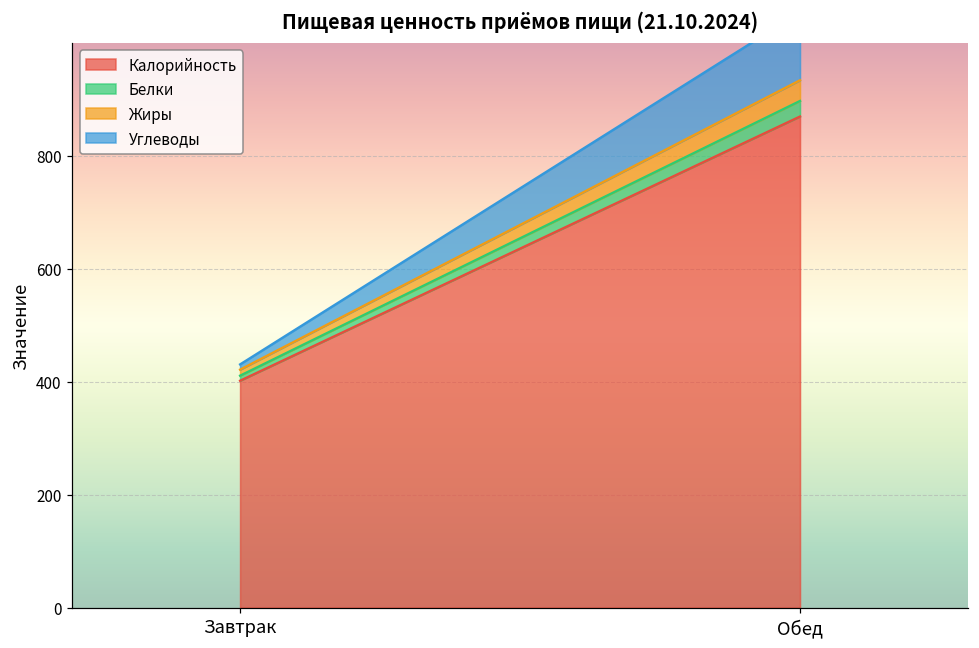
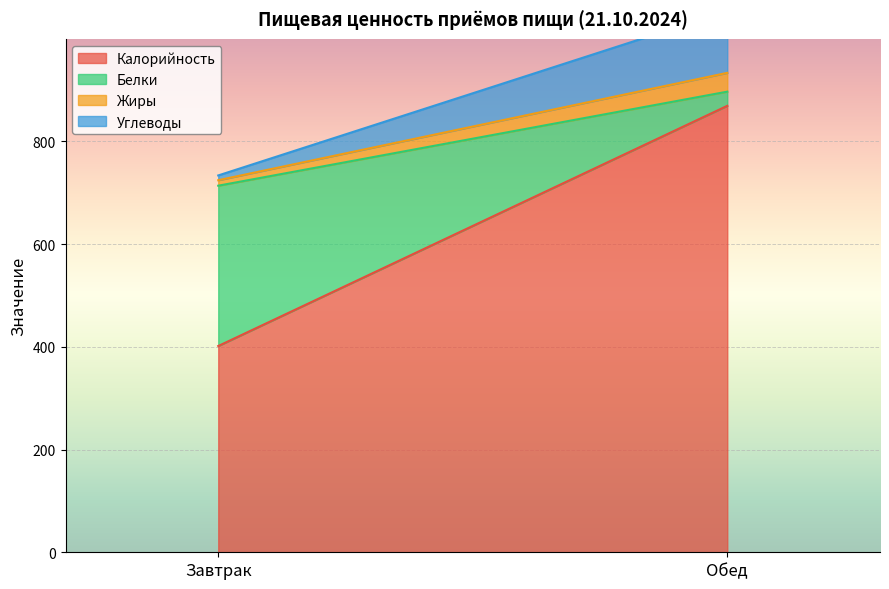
Белки, Завтрак: 10 -> 310
